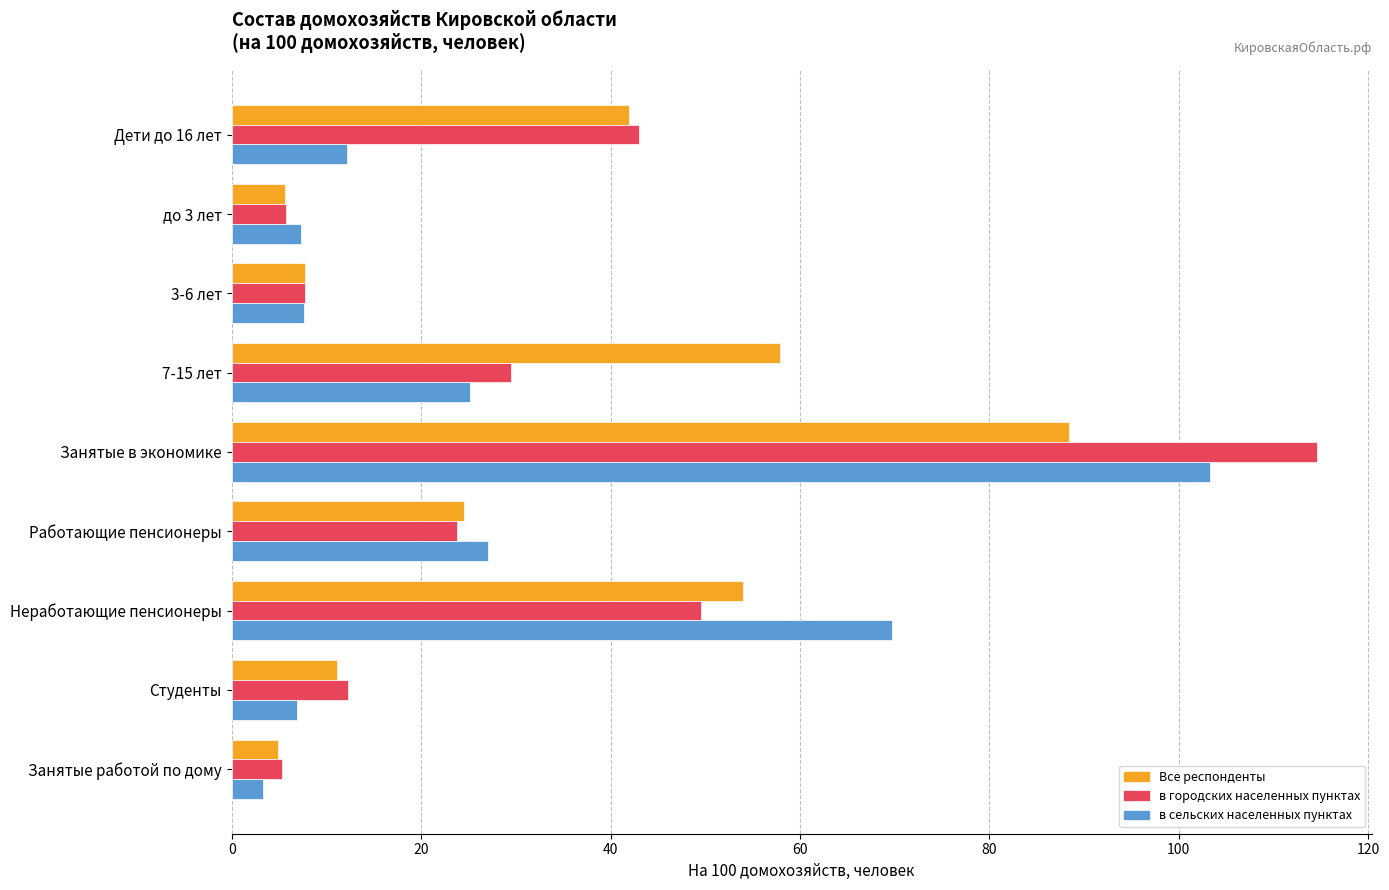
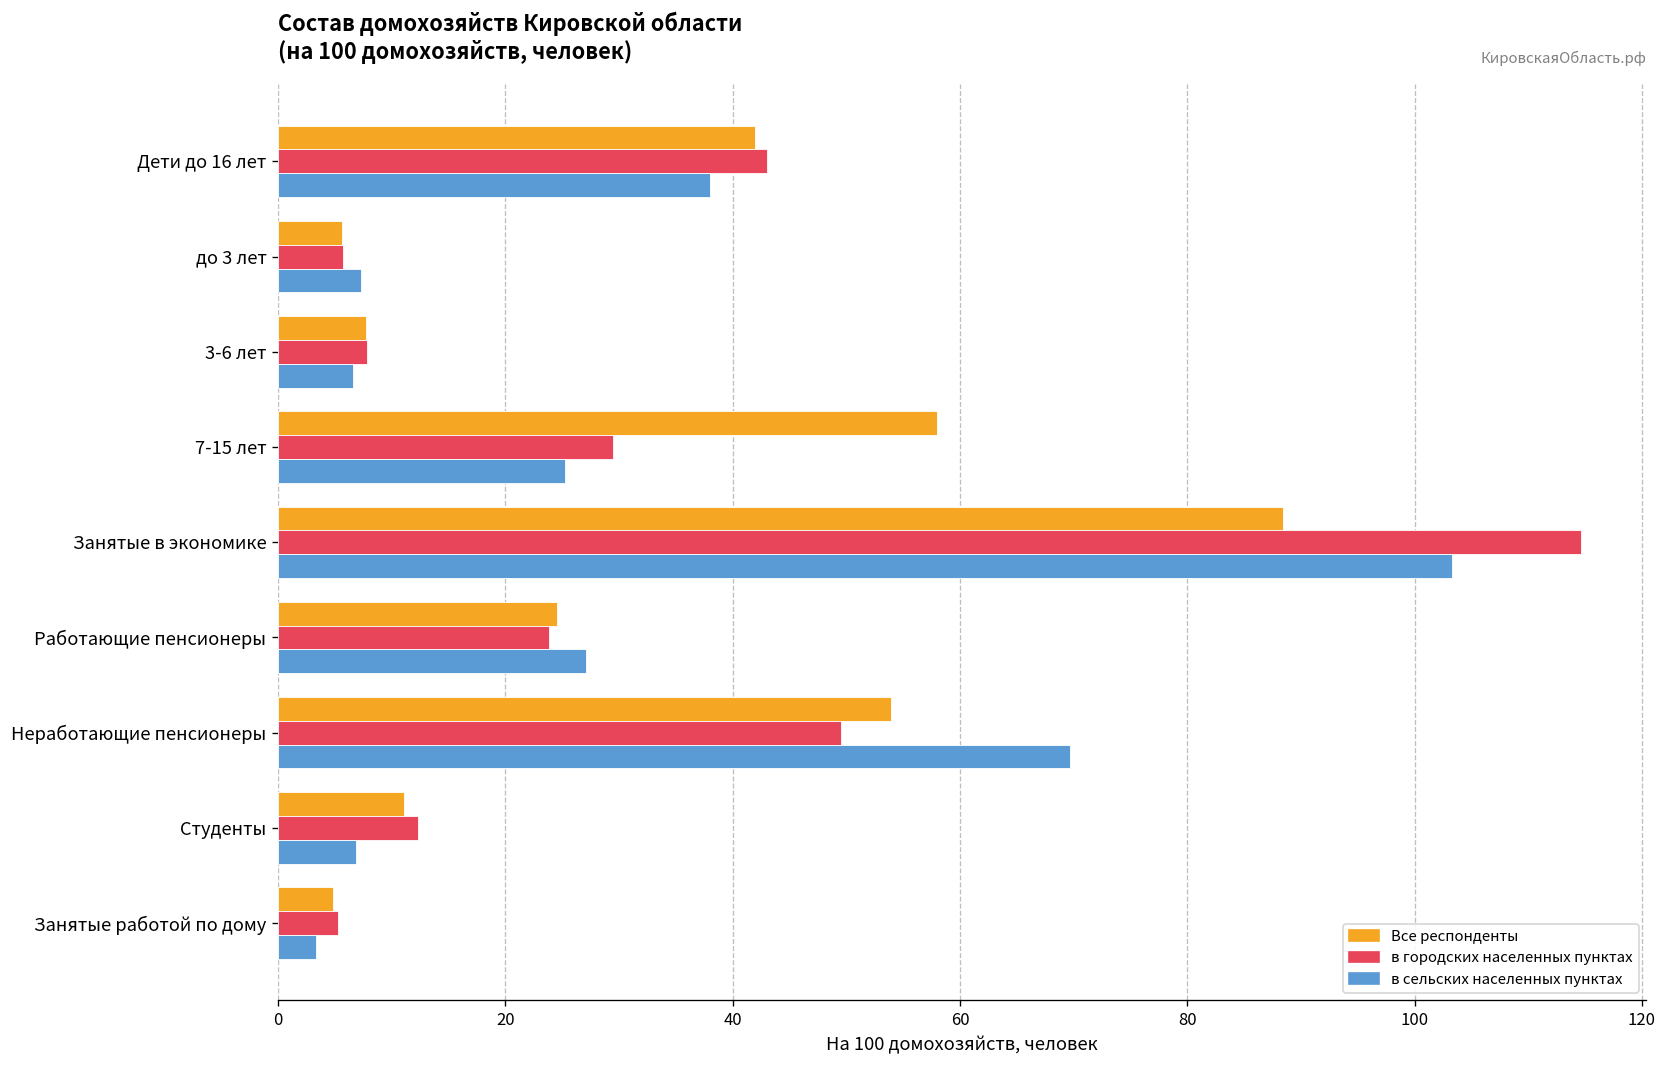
в сельских населенных пунктах, Дети до 16 лет: 12 -> 38
в сельских населенных пунктах, 3-6 лет: 8 -> 7
